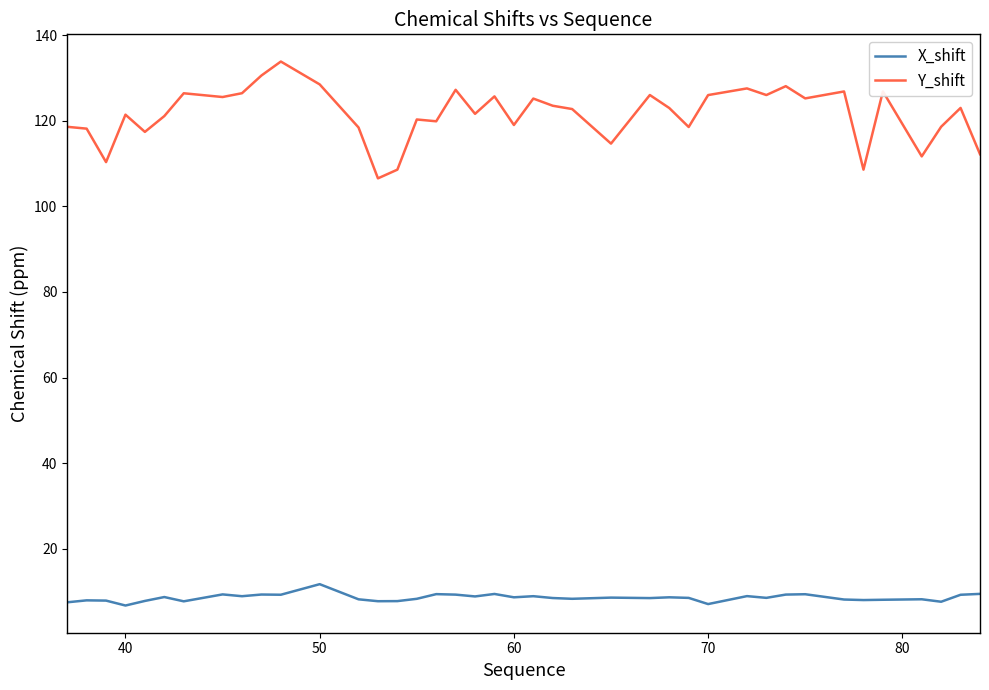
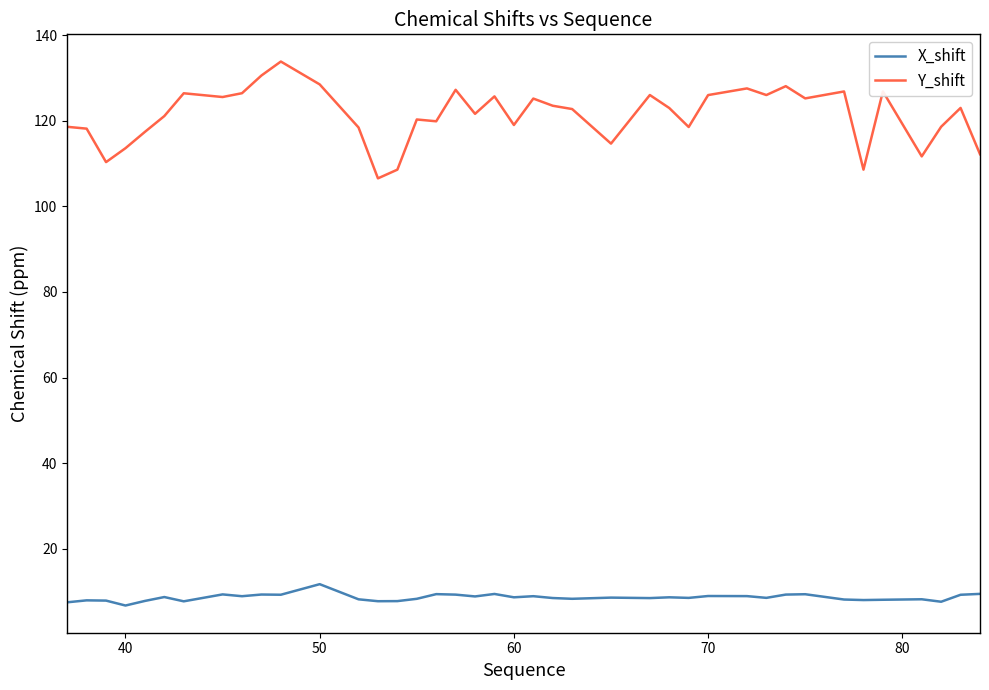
Y_shift, 40: 121 -> 114
X_shift, 70: 7 -> 9
